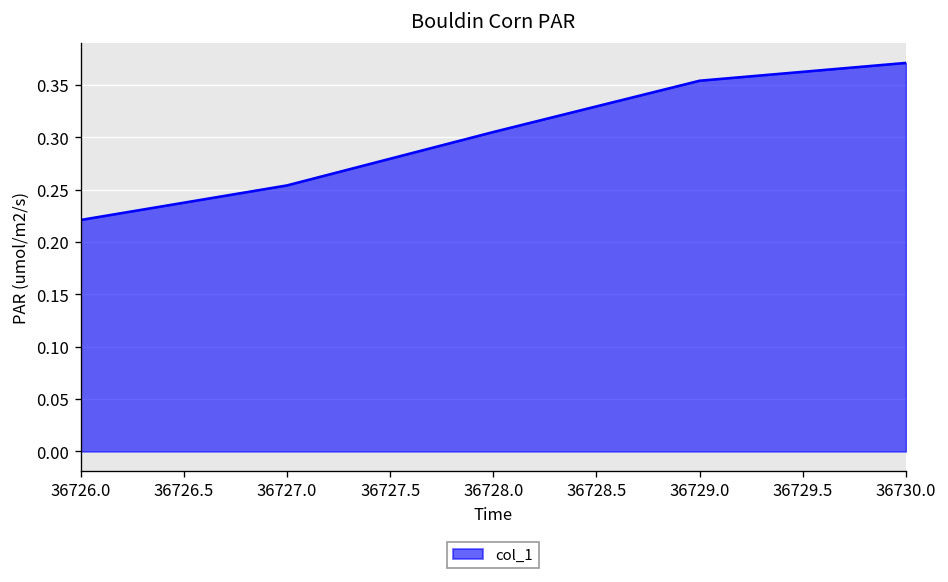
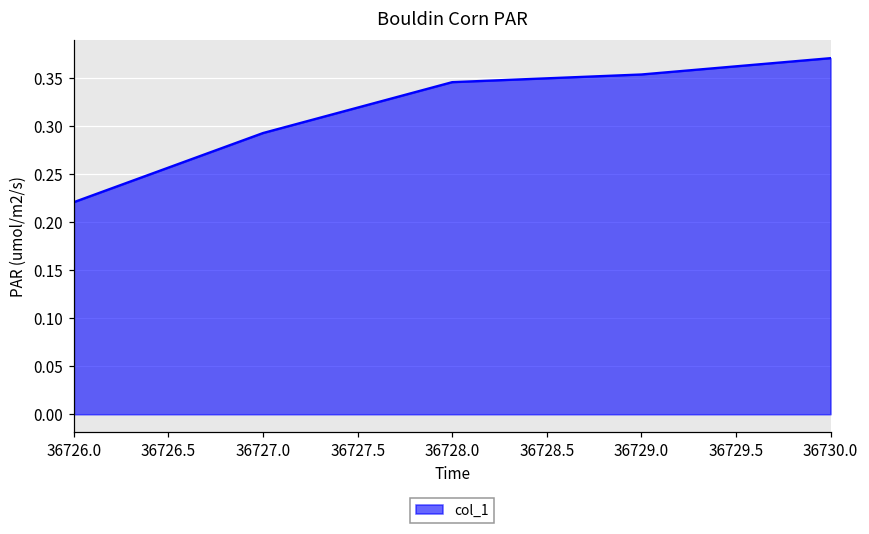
36727.0: 0.25 -> 0.29
36728.0: 0.31 -> 0.35
